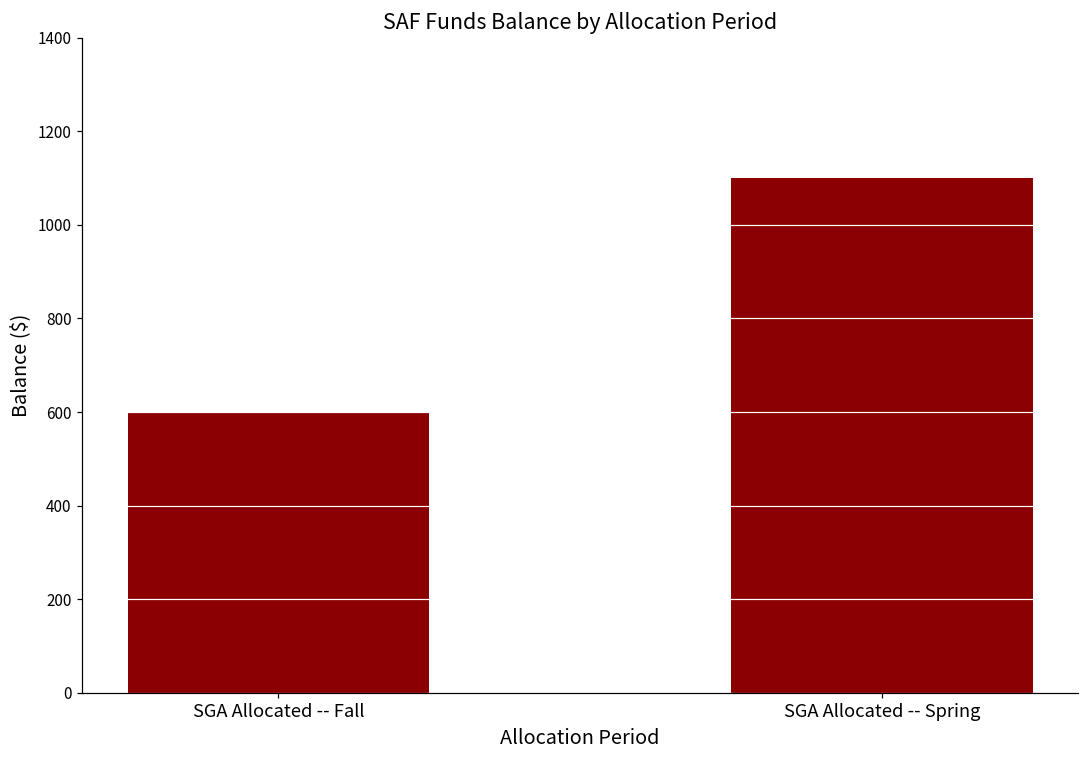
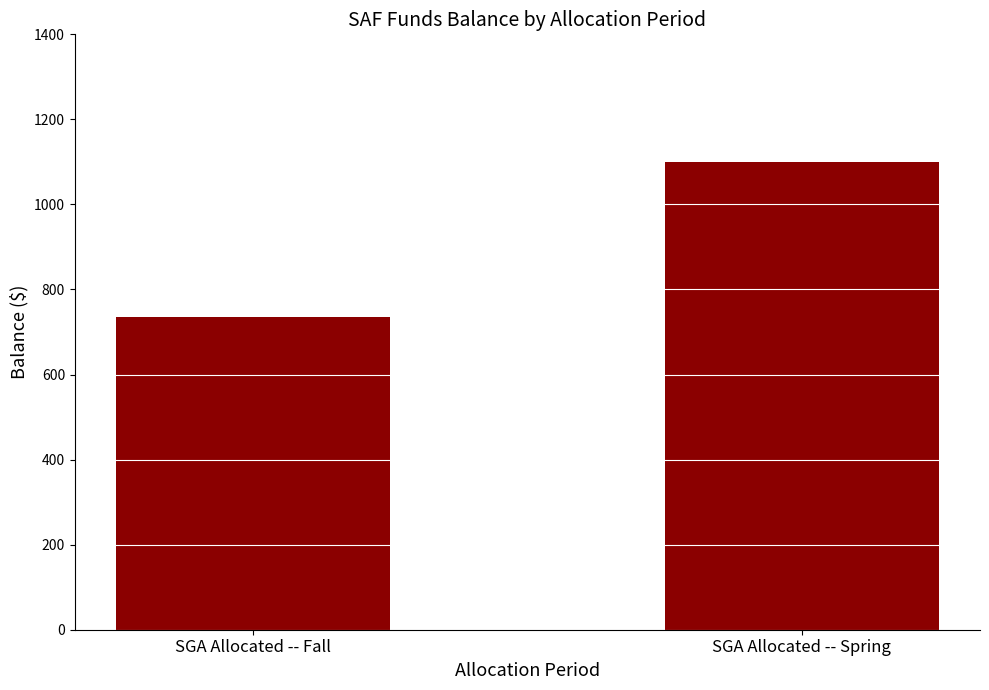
SGA Allocated -- Fall: 600 -> 740
